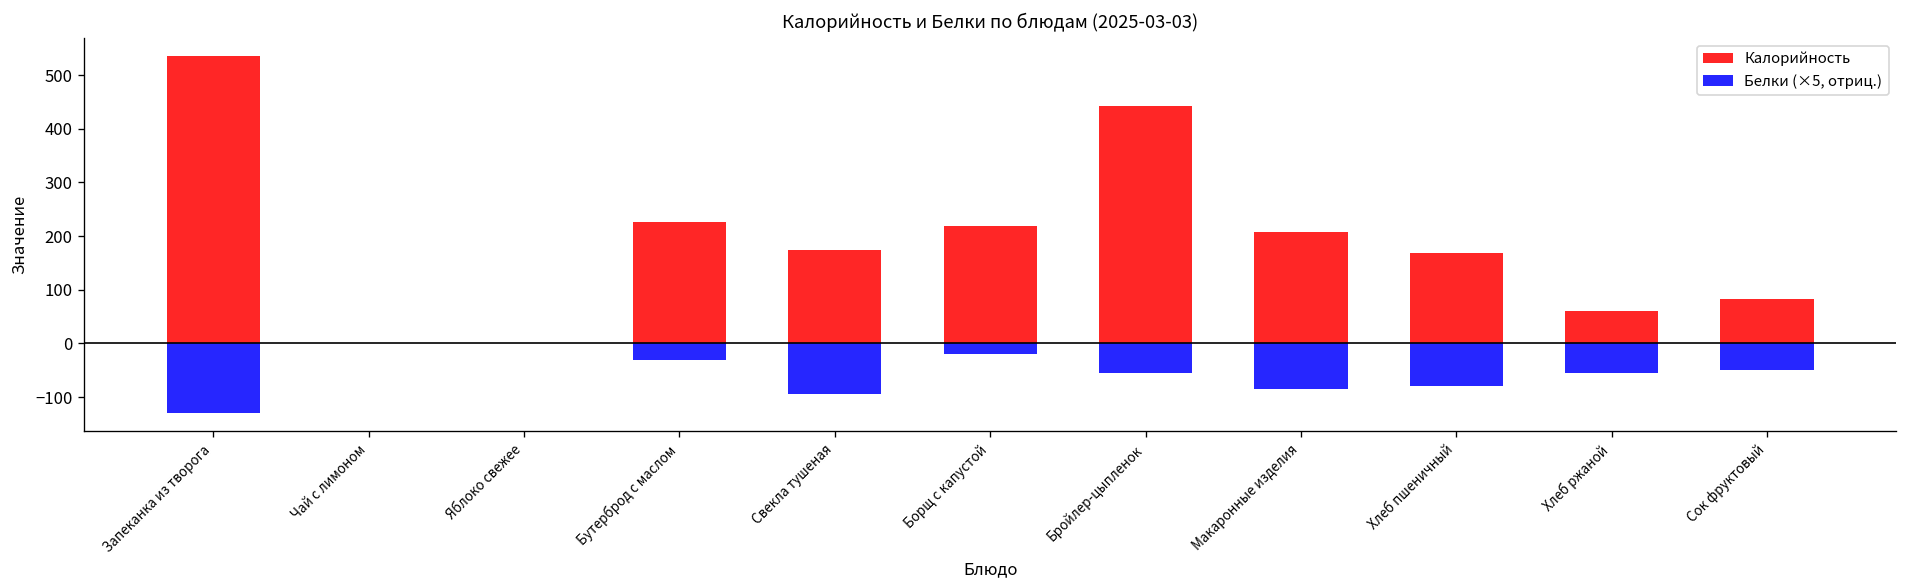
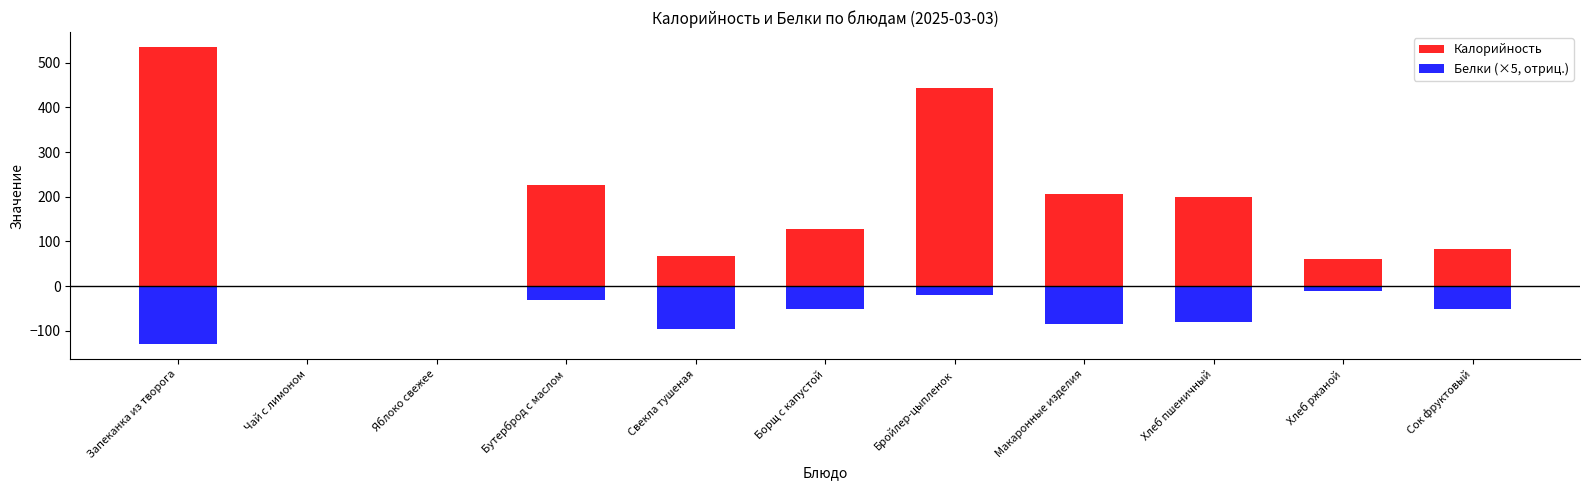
Калорийность, Свекла тушеная: 180 -> 70
Калорийность, Борщ с капустой: 220 -> 130
Белки (×5, отриц.), Борщ с капустой: -20 -> -50
Белки (×5, отриц.), Бройлер-цыпленок: -60 -> -20
Калорийность, Хлеб пшеничный: 170 -> 200
Белки (×5, отриц.), Хлеб ржаной: -60 -> -10
